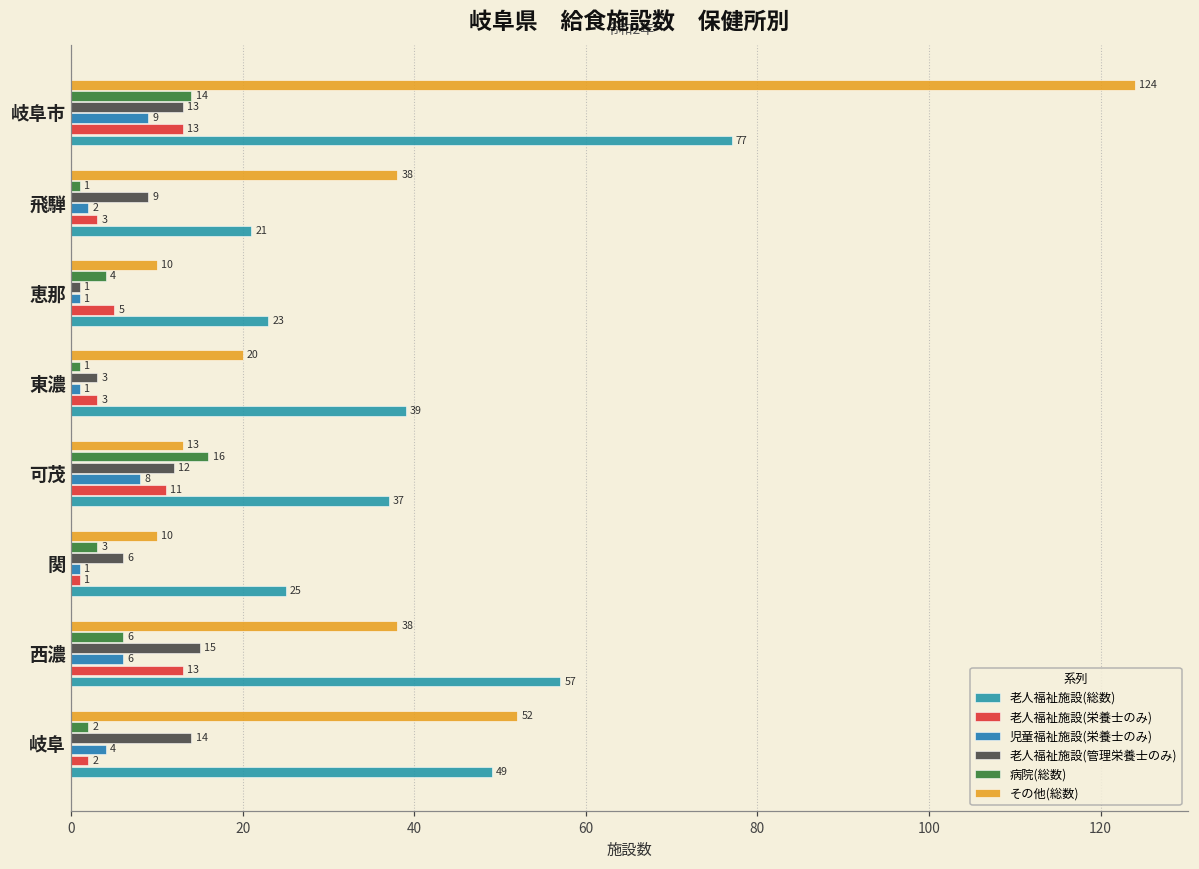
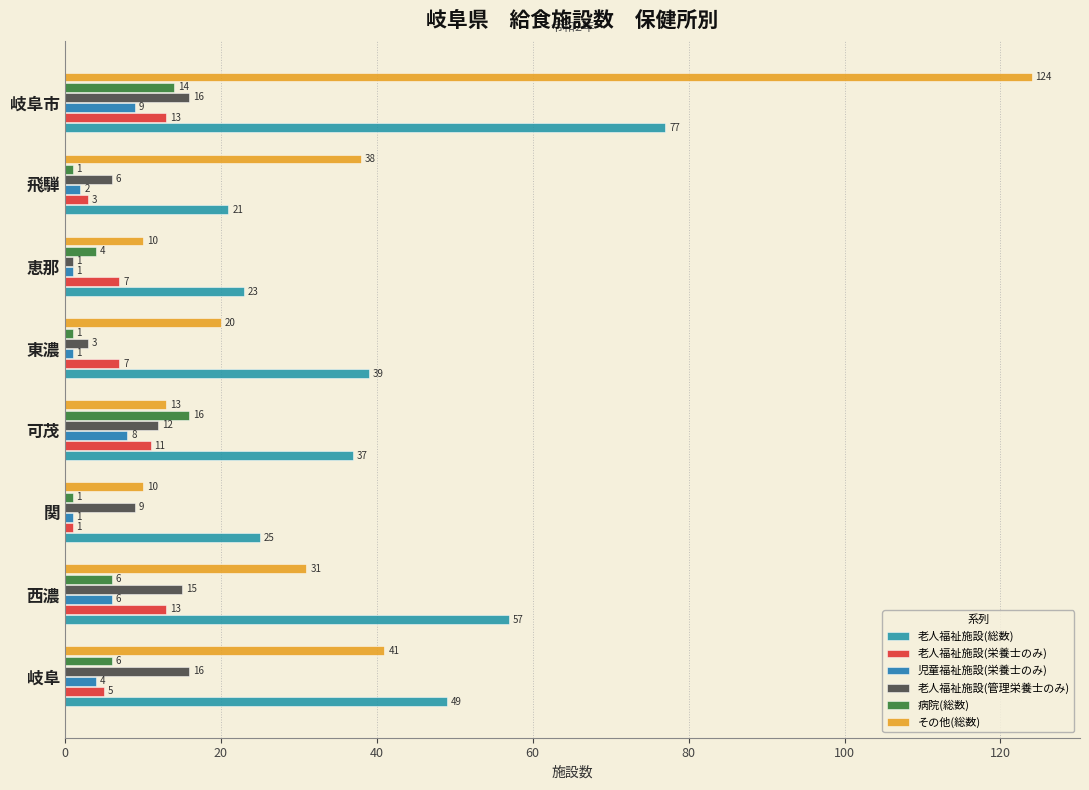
老人福祉施設(管理栄養士のみ), 岐阜市: 13 -> 16
老人福祉施設(管理栄養士のみ), 飛騨: 9 -> 6
老人福祉施設(栄養士のみ), 恵那: 5 -> 7
老人福祉施設(栄養士のみ), 東濃: 3 -> 7
病院(総数), 関: 3 -> 1
老人福祉施設(管理栄養士のみ), 関: 6 -> 9
その他(総数), 西濃: 38 -> 31
その他(総数), 岐阜: 52 -> 41
病院(総数), 岐阜: 2 -> 6
老人福祉施設(管理栄養士のみ), 岐阜: 14 -> 16
老人福祉施設(栄養士のみ), 岐阜: 2 -> 5
